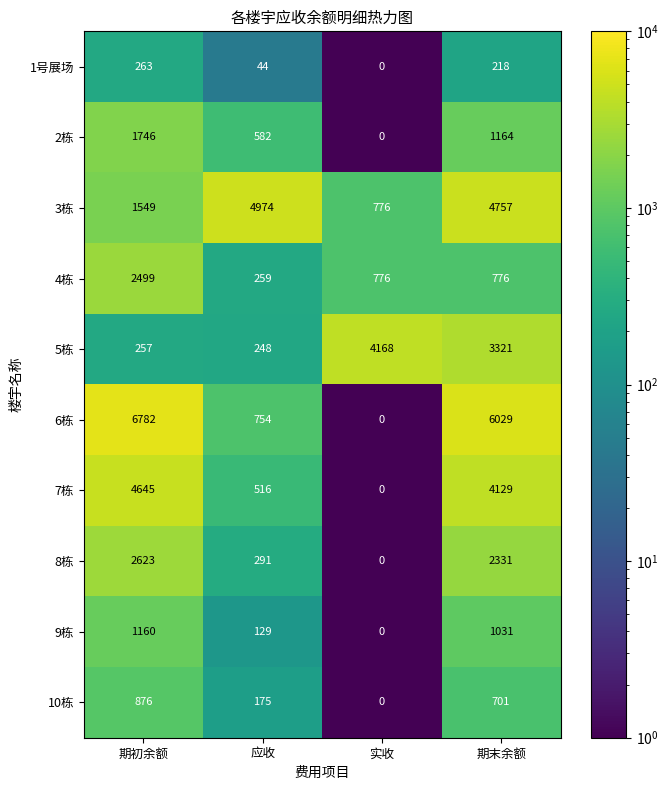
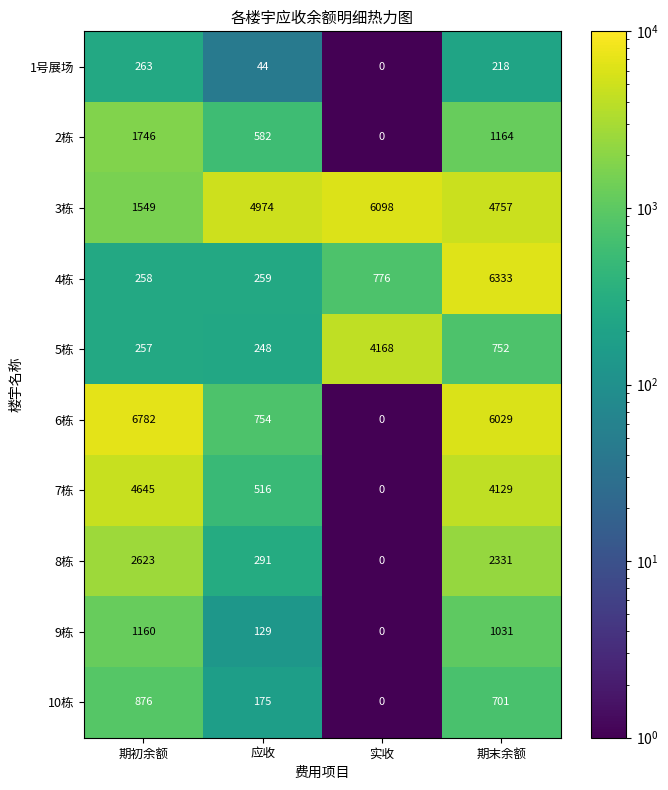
3栋, 实收: 776 -> 6098
4栋, 期初余额: 2499 -> 258
4栋, 期末余额: 776 -> 6333
5栋, 期末余额: 3321 -> 752
